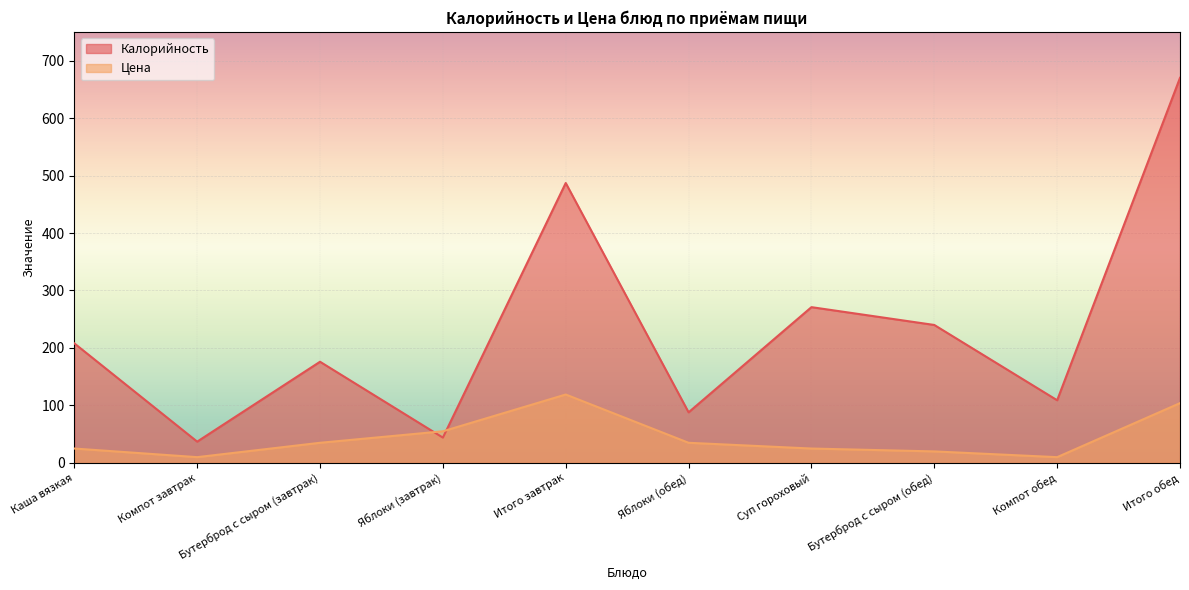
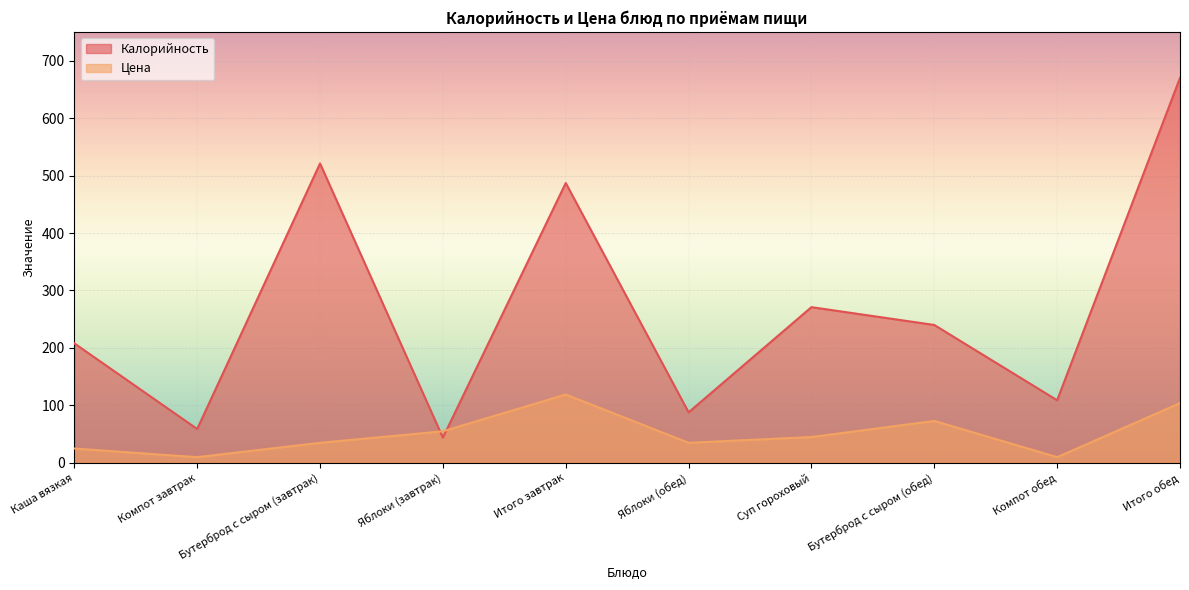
Калорийность, Компот завтрак: 40 -> 60
Калорийность, Бутерброд с сыром (завтрак): 180 -> 520
Цена, Суп гороховый: 30 -> 50
Цена, Бутерброд с сыром (обед): 20 -> 70
